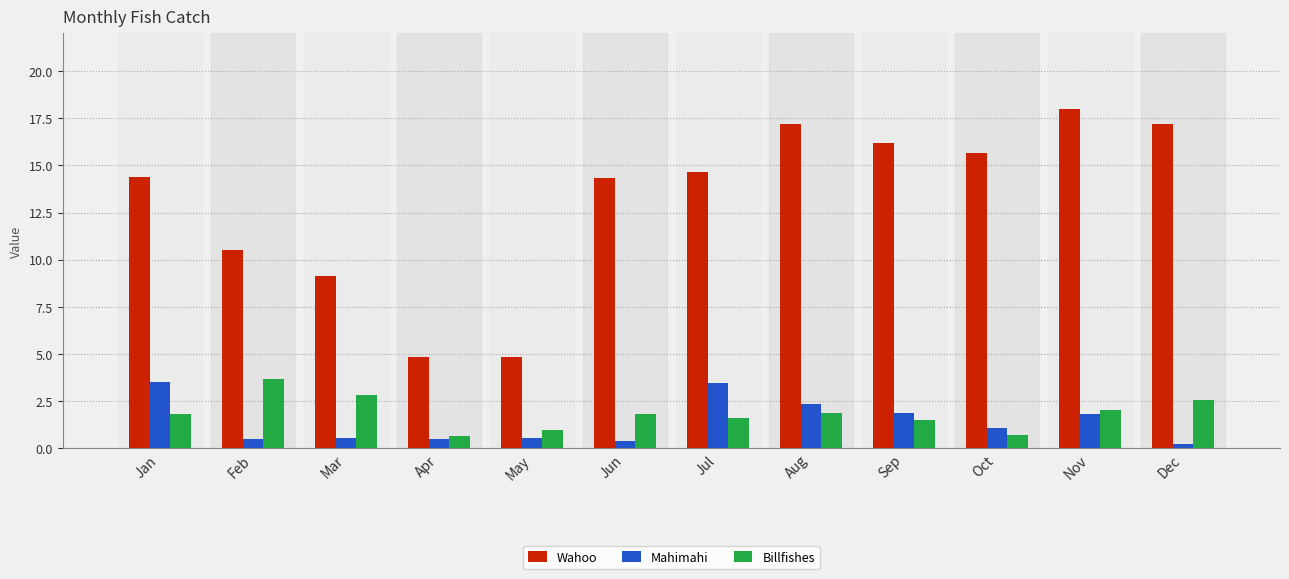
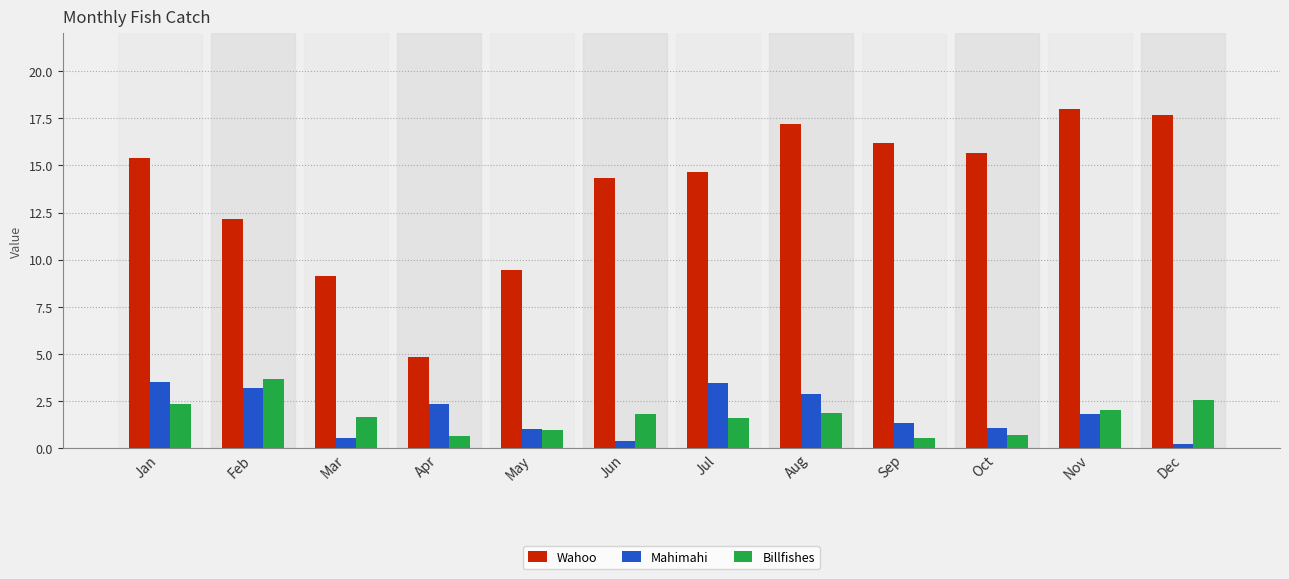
Wahoo, Jan: 14.4 -> 15.4
Billfishes, Jan: 1.8 -> 2.4
Wahoo, Feb: 10.5 -> 12.2
Mahimahi, Feb: 0.5 -> 3.2
Billfishes, Mar: 2.8 -> 1.7
Mahimahi, Apr: 0.5 -> 2.4
Wahoo, May: 4.8 -> 9.5
Mahimahi, May: 0.6 -> 1.0
Mahimahi, Aug: 2.4 -> 2.9
Mahimahi, Sep: 1.9 -> 1.4
Billfishes, Sep: 1.5 -> 0.5
Wahoo, Dec: 17.2 -> 17.7
